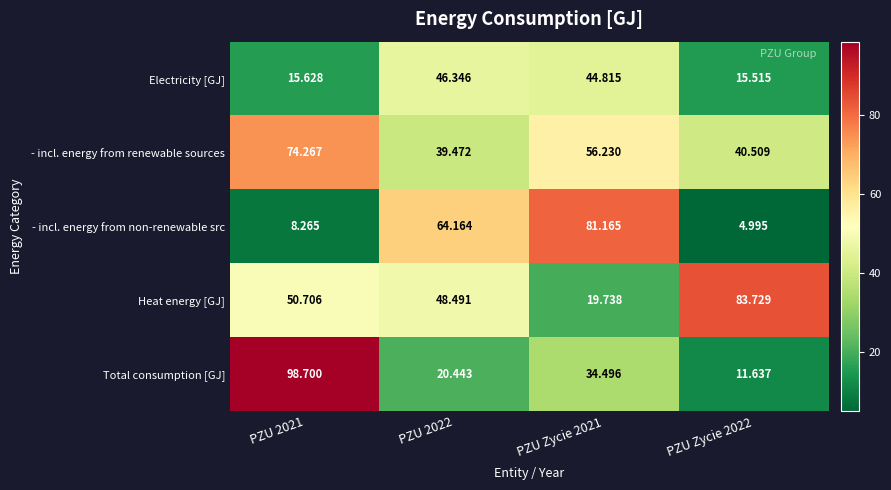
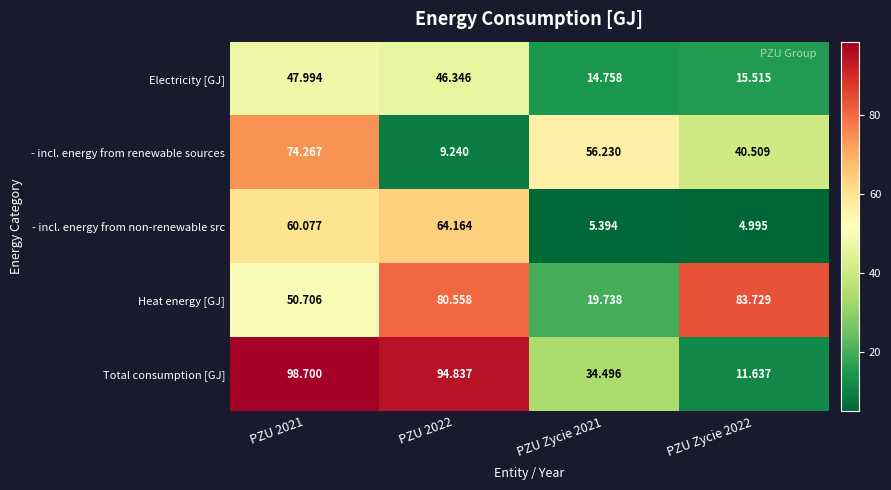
Electricity [GJ], PZU 2021: 15.628 -> 47.994
Electricity [GJ], PZU Zycie 2021: 44.815 -> 14.758
- incl. energy from renewable sources, PZU 2022: 39.472 -> 9.240
- incl. energy from non-renewable src, PZU 2021: 8.265 -> 60.077
- incl. energy from non-renewable src, PZU Zycie 2021: 81.165 -> 5.394
Heat energy [GJ], PZU 2022: 48.491 -> 80.558
Total consumption [GJ], PZU 2022: 20.443 -> 94.837
